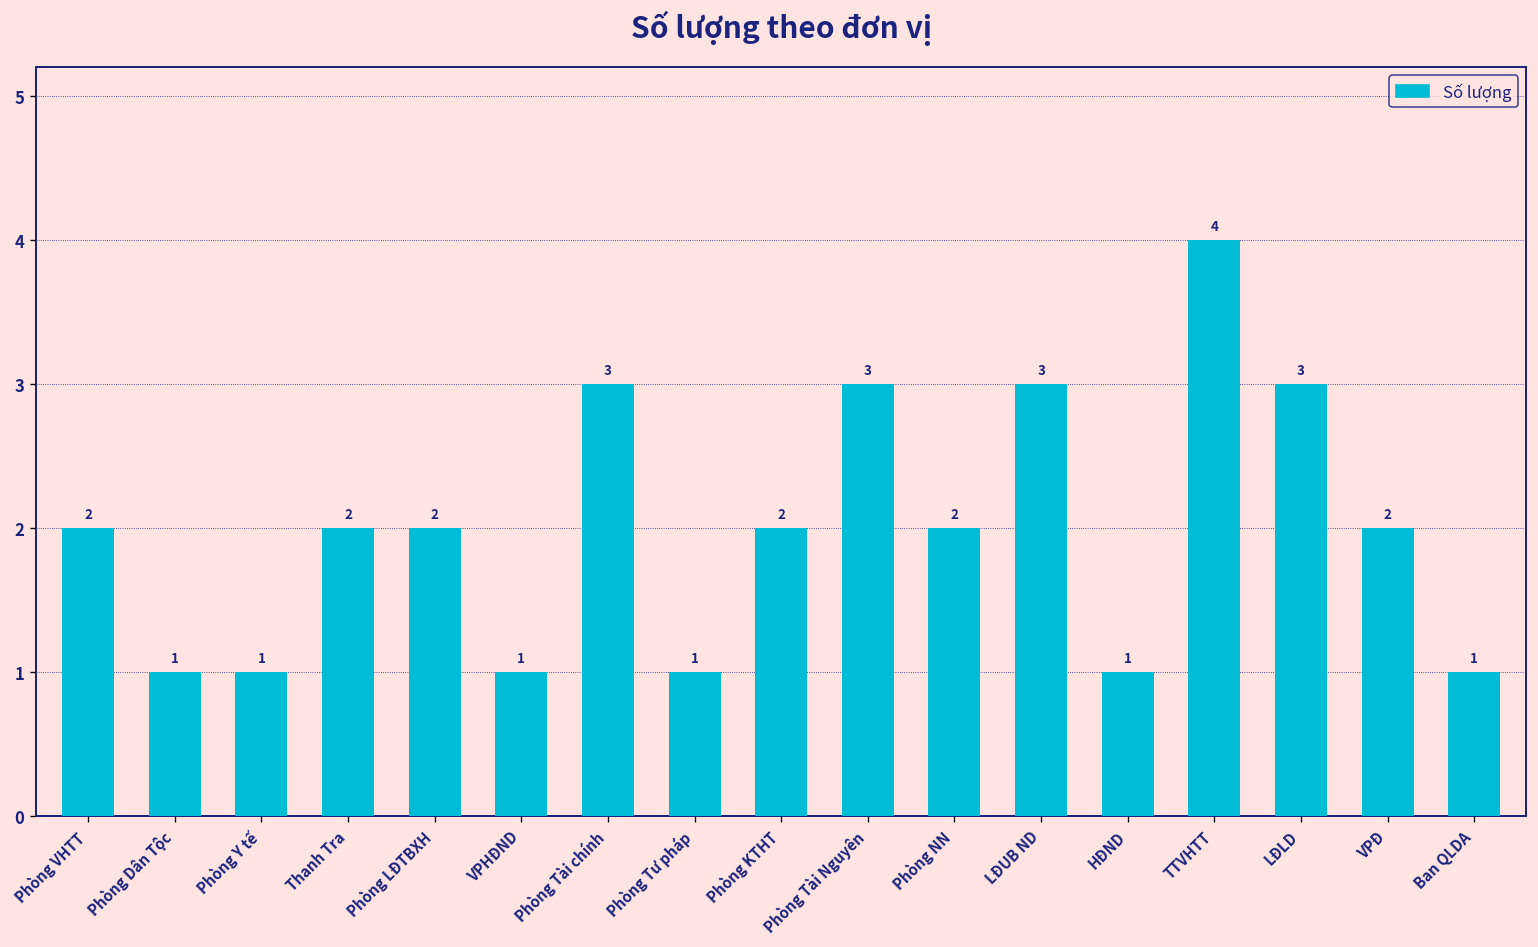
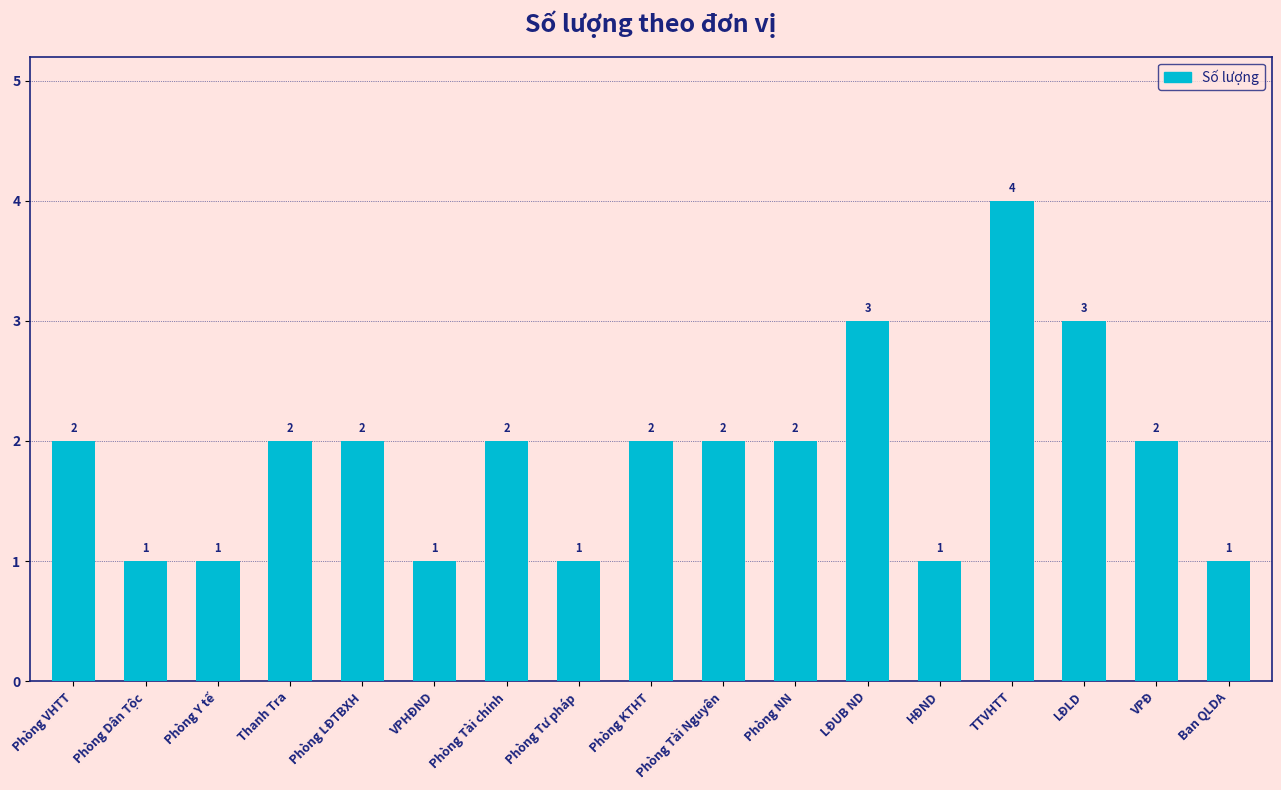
Phòng Tài chính: 3 -> 2
Phòng Tài Nguyên: 3 -> 2
